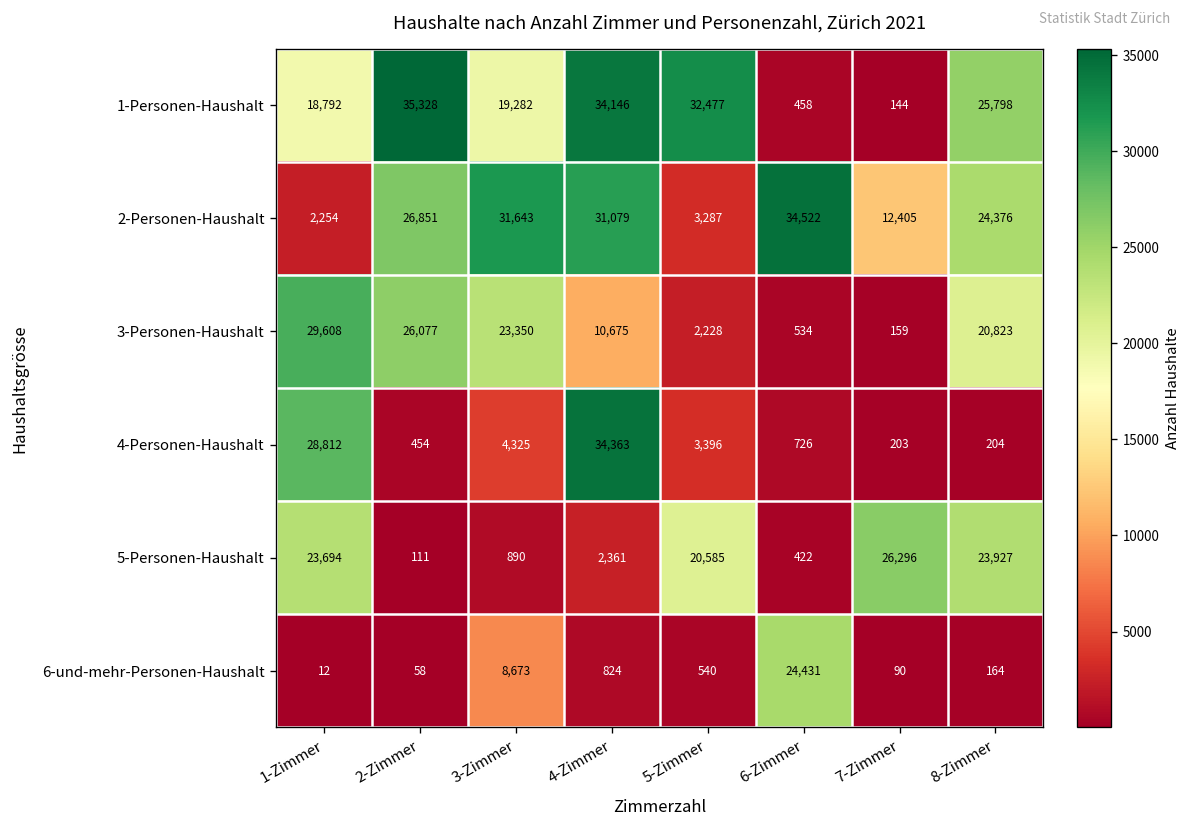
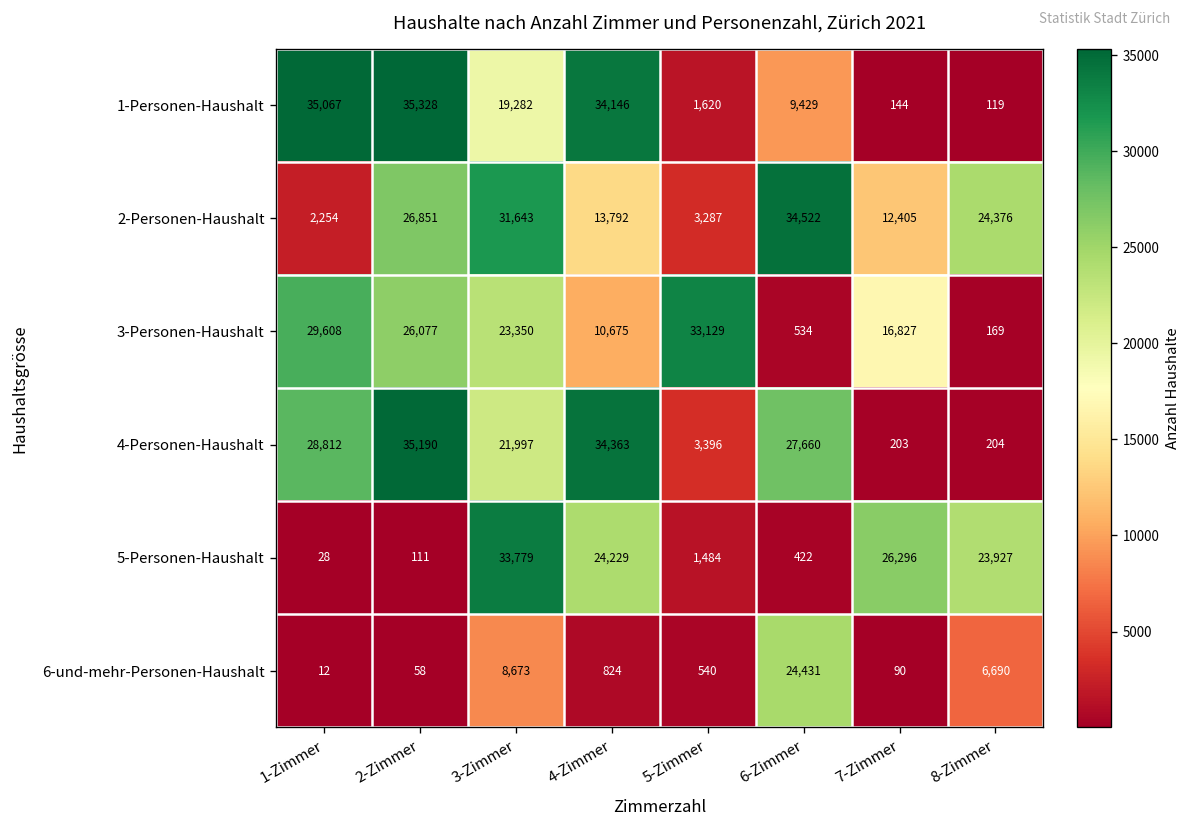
1-Personen-Haushalt, 1-Zimmer: 18,792 -> 35,067
1-Personen-Haushalt, 5-Zimmer: 32,477 -> 1,620
1-Personen-Haushalt, 6-Zimmer: 458 -> 9,429
1-Personen-Haushalt, 8-Zimmer: 25,798 -> 119
2-Personen-Haushalt, 4-Zimmer: 31,079 -> 13,792
3-Personen-Haushalt, 5-Zimmer: 2,228 -> 33,129
3-Personen-Haushalt, 7-Zimmer: 159 -> 16,827
3-Personen-Haushalt, 8-Zimmer: 20,823 -> 169
4-Personen-Haushalt, 2-Zimmer: 454 -> 35,190
4-Personen-Haushalt, 3-Zimmer: 4,325 -> 21,997
4-Personen-Haushalt, 6-Zimmer: 726 -> 27,660
5-Personen-Haushalt, 1-Zimmer: 23,694 -> 28
5-Personen-Haushalt, 3-Zimmer: 890 -> 33,779
5-Personen-Haushalt, 4-Zimmer: 2,361 -> 24,229
5-Personen-Haushalt, 5-Zimmer: 20,585 -> 1,484
6-und-mehr-Personen-Haushalt, 8-Zimmer: 164 -> 6,690
